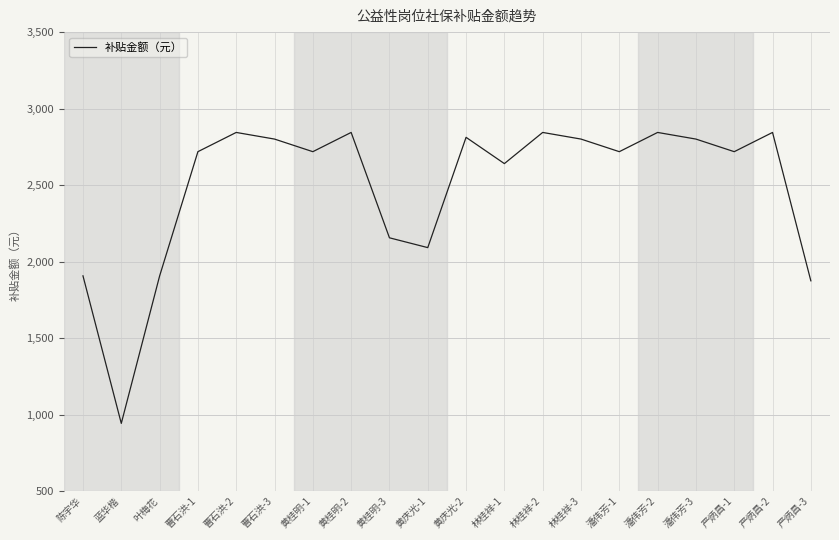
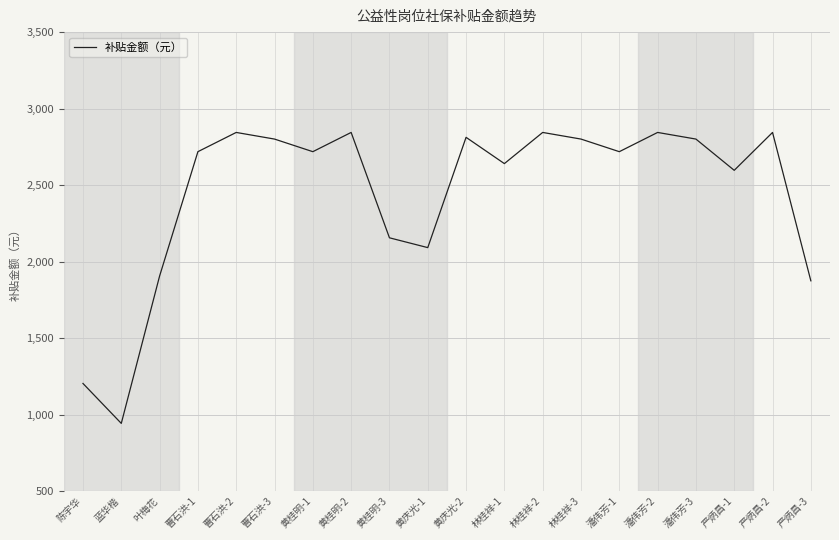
陈宇华: 1,910 -> 1,200
严炳昌-1: 2,720 -> 2,600
